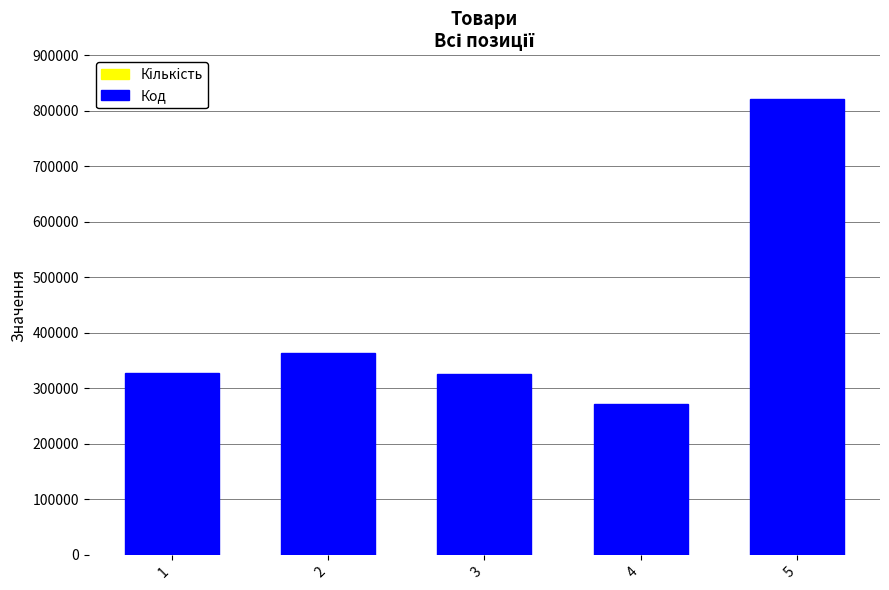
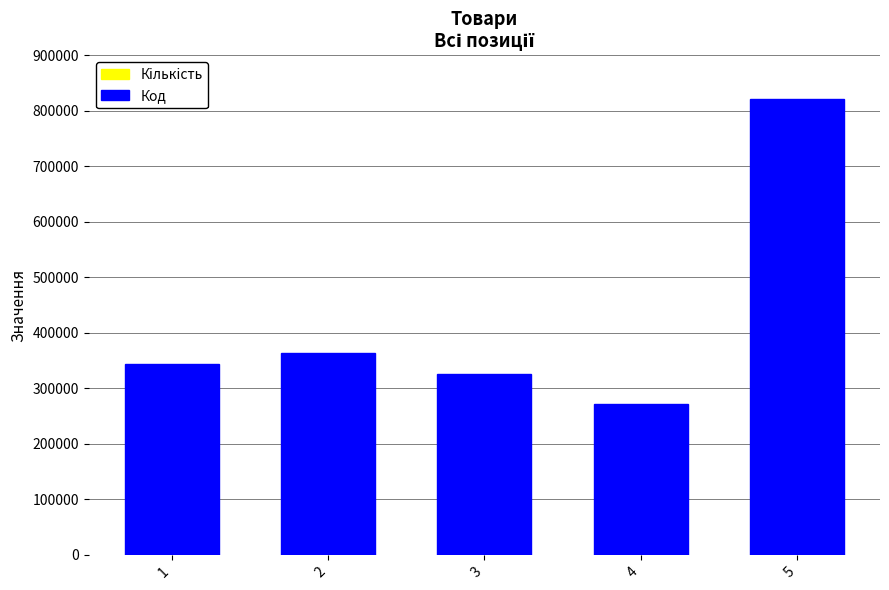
Код, 1: 330000 -> 340000
